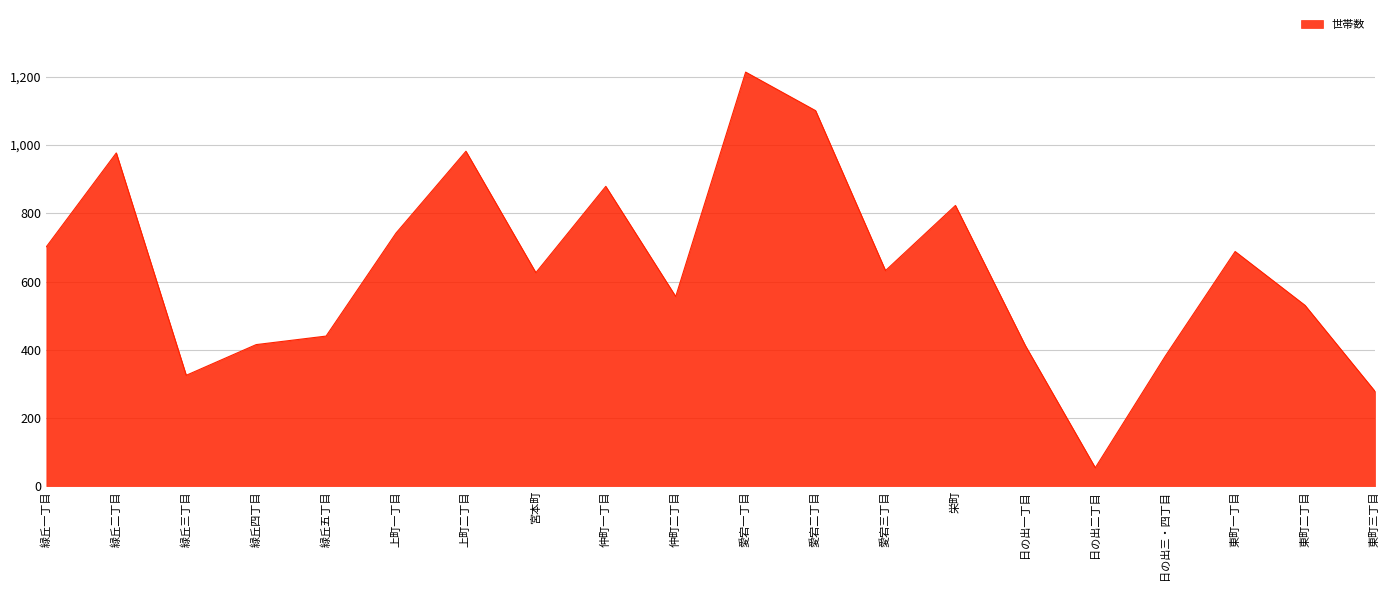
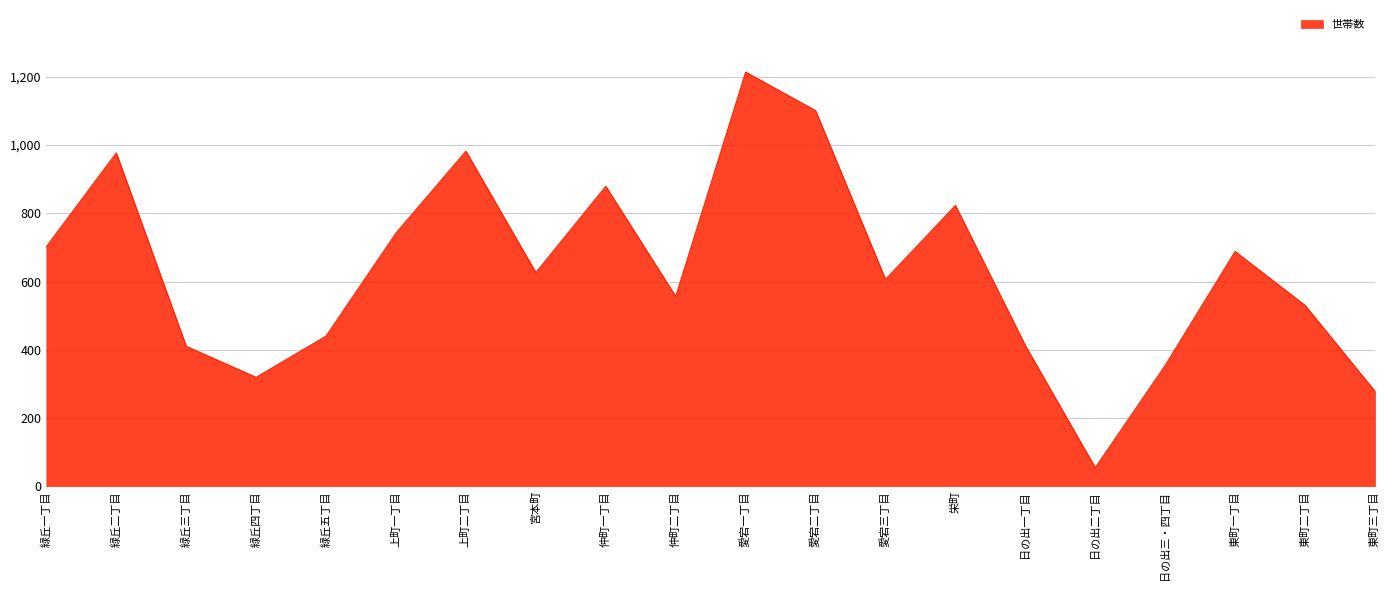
緑丘三丁目: 330 -> 410
緑丘四丁目: 420 -> 320
愛宕三丁目: 630 -> 610
日の出三・四丁目: 380 -> 350
